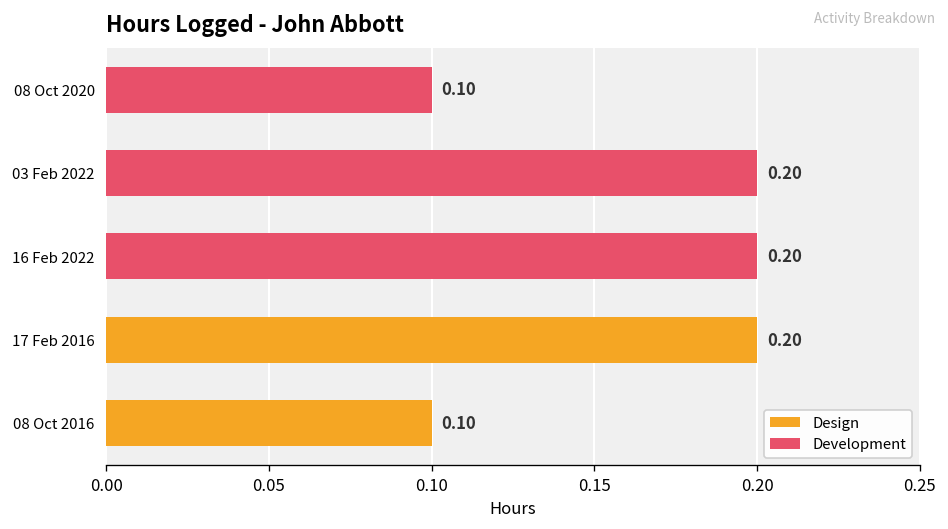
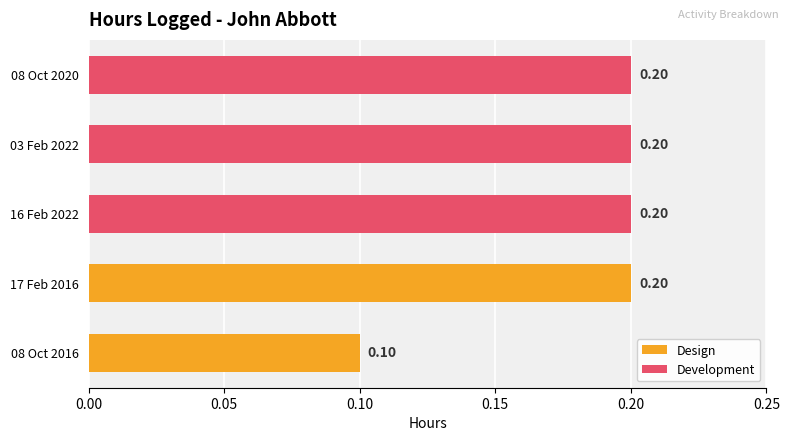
Development, 08 Oct 2020: 0.10 -> 0.20
